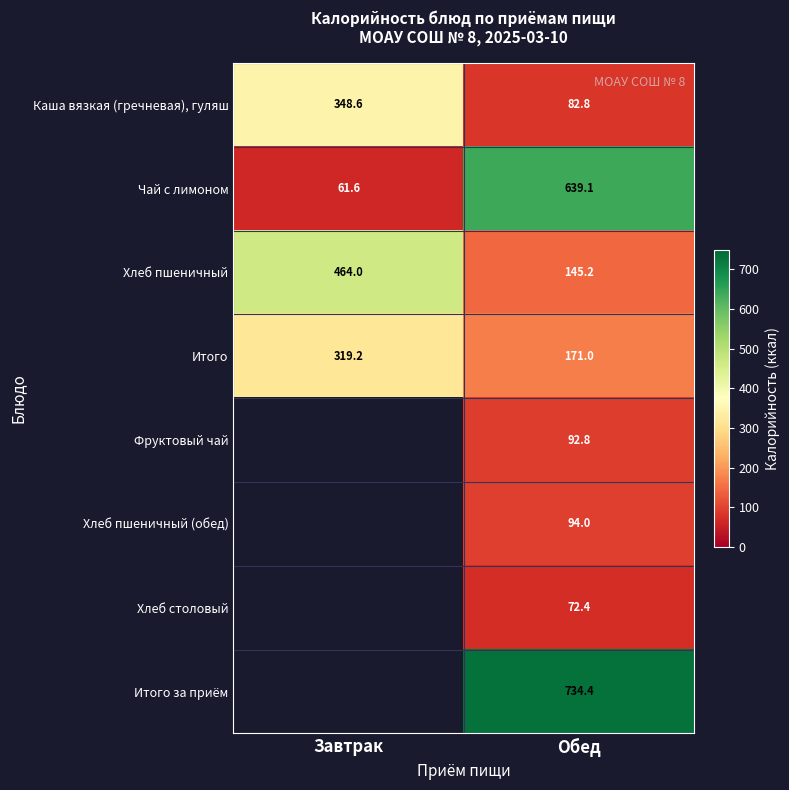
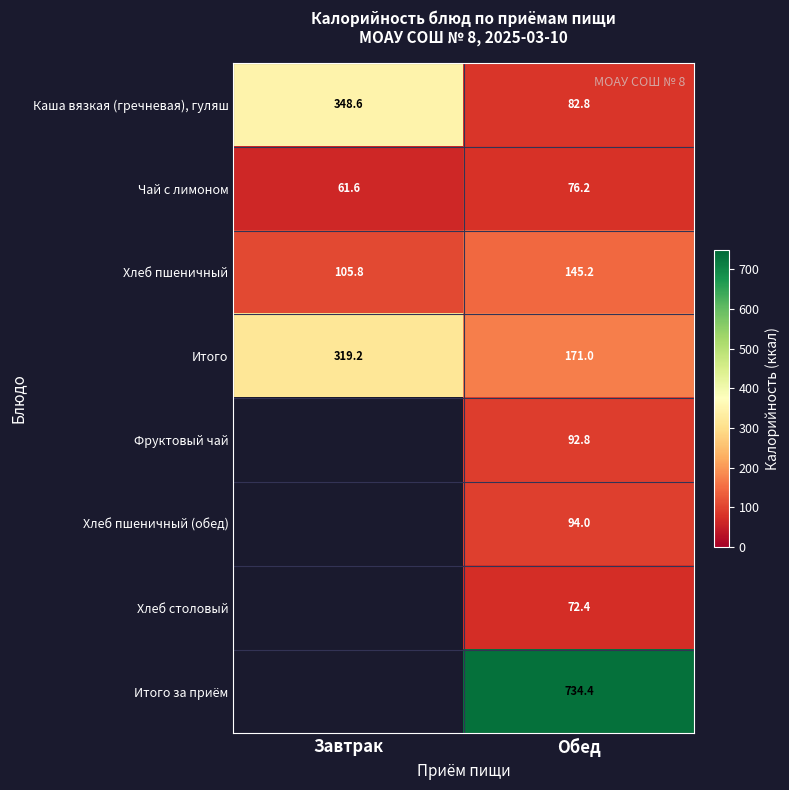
Чай с лимоном, Обед: 639.1 -> 76.2
Хлеб пшеничный, Завтрак: 464.0 -> 105.8
